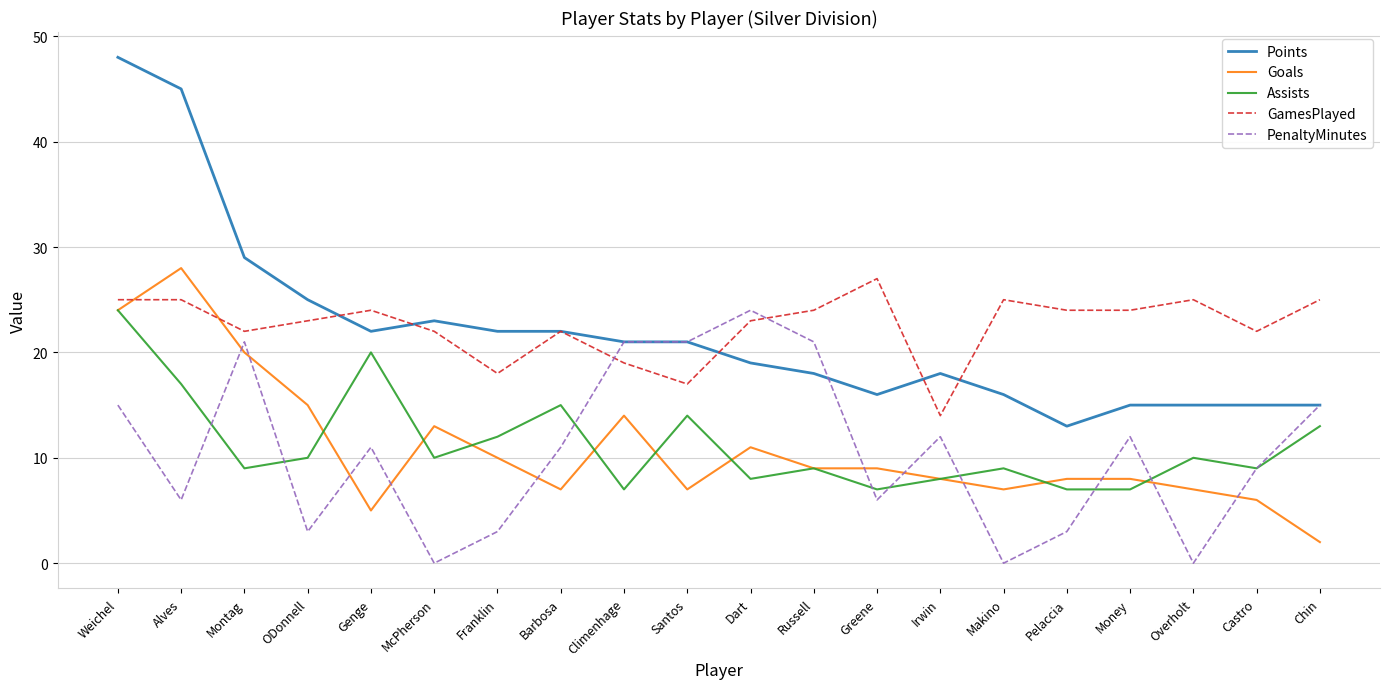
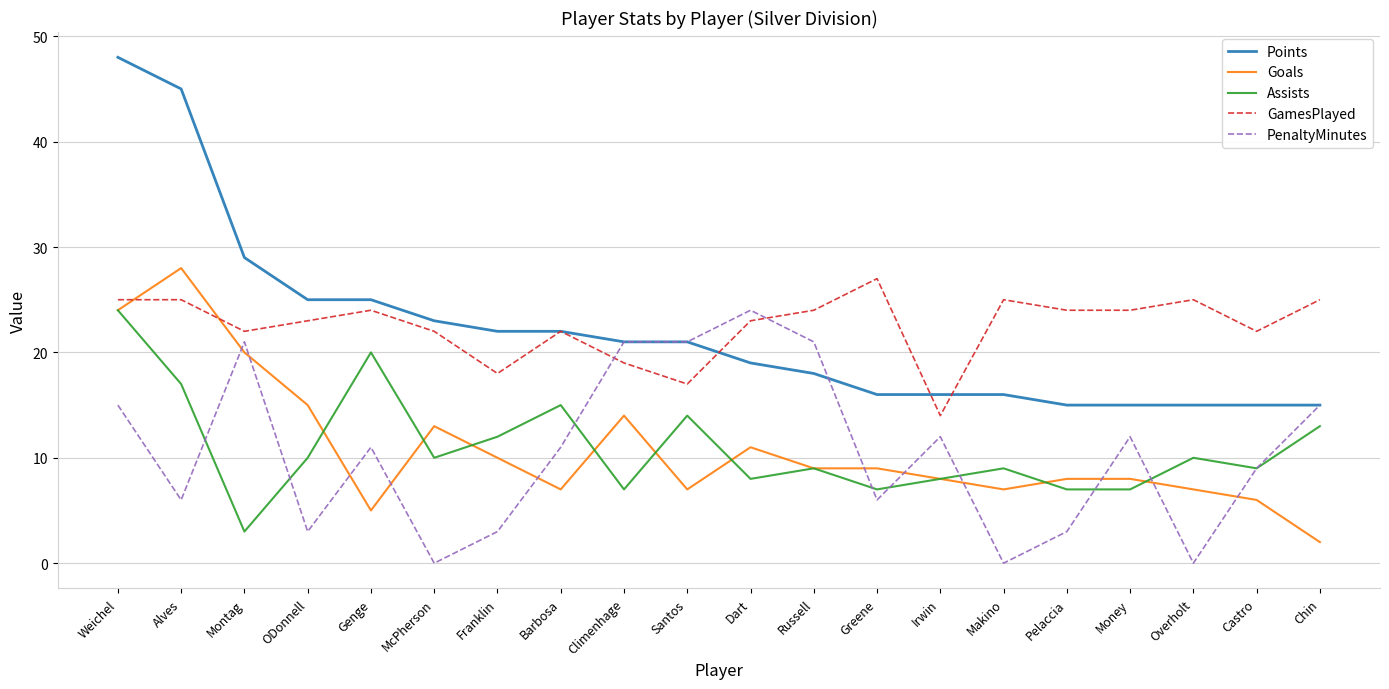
Assists, Montag: 9 -> 3
Points, Genge: 22 -> 25
Points, Irwin: 18 -> 16
Points, Pelaccia: 13 -> 15
